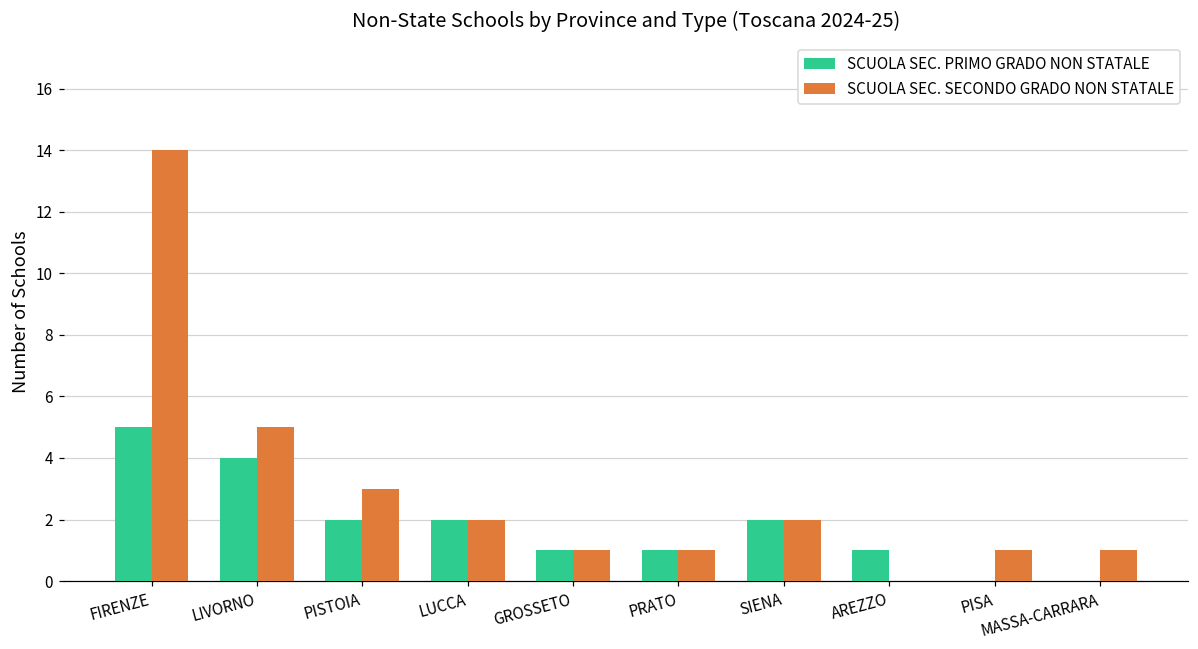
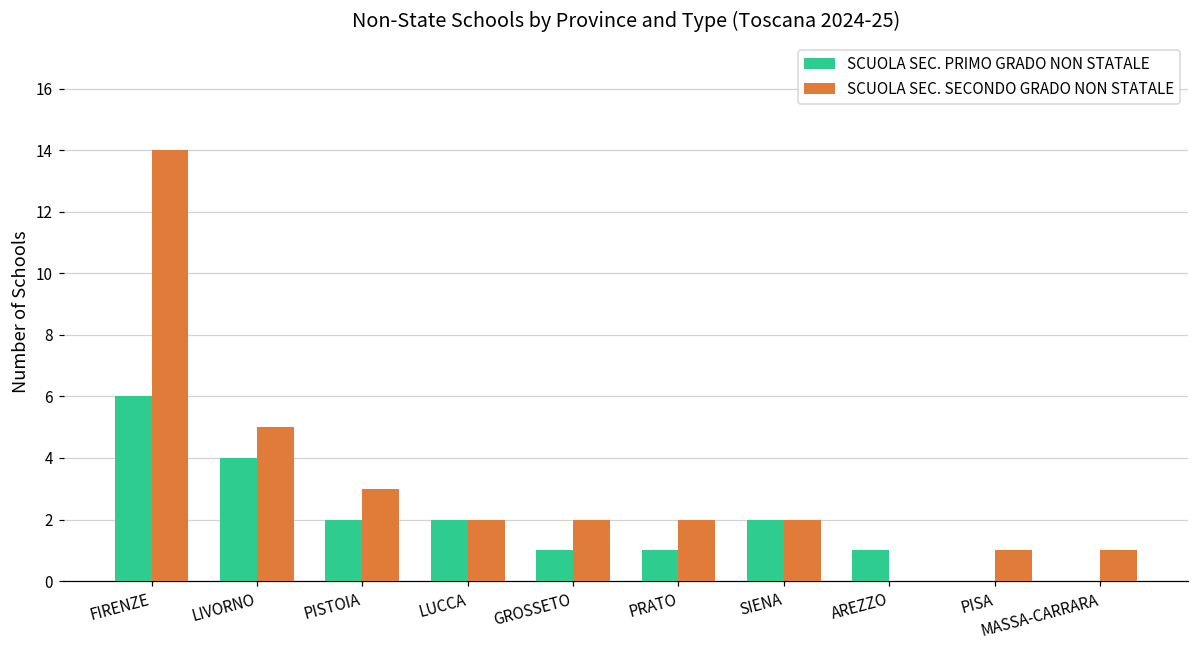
SCUOLA SEC. PRIMO GRADO NON STATALE, FIRENZE: 5 -> 6
SCUOLA SEC. SECONDO GRADO NON STATALE, GROSSETO: 1 -> 2
SCUOLA SEC. SECONDO GRADO NON STATALE, PRATO: 1 -> 2
